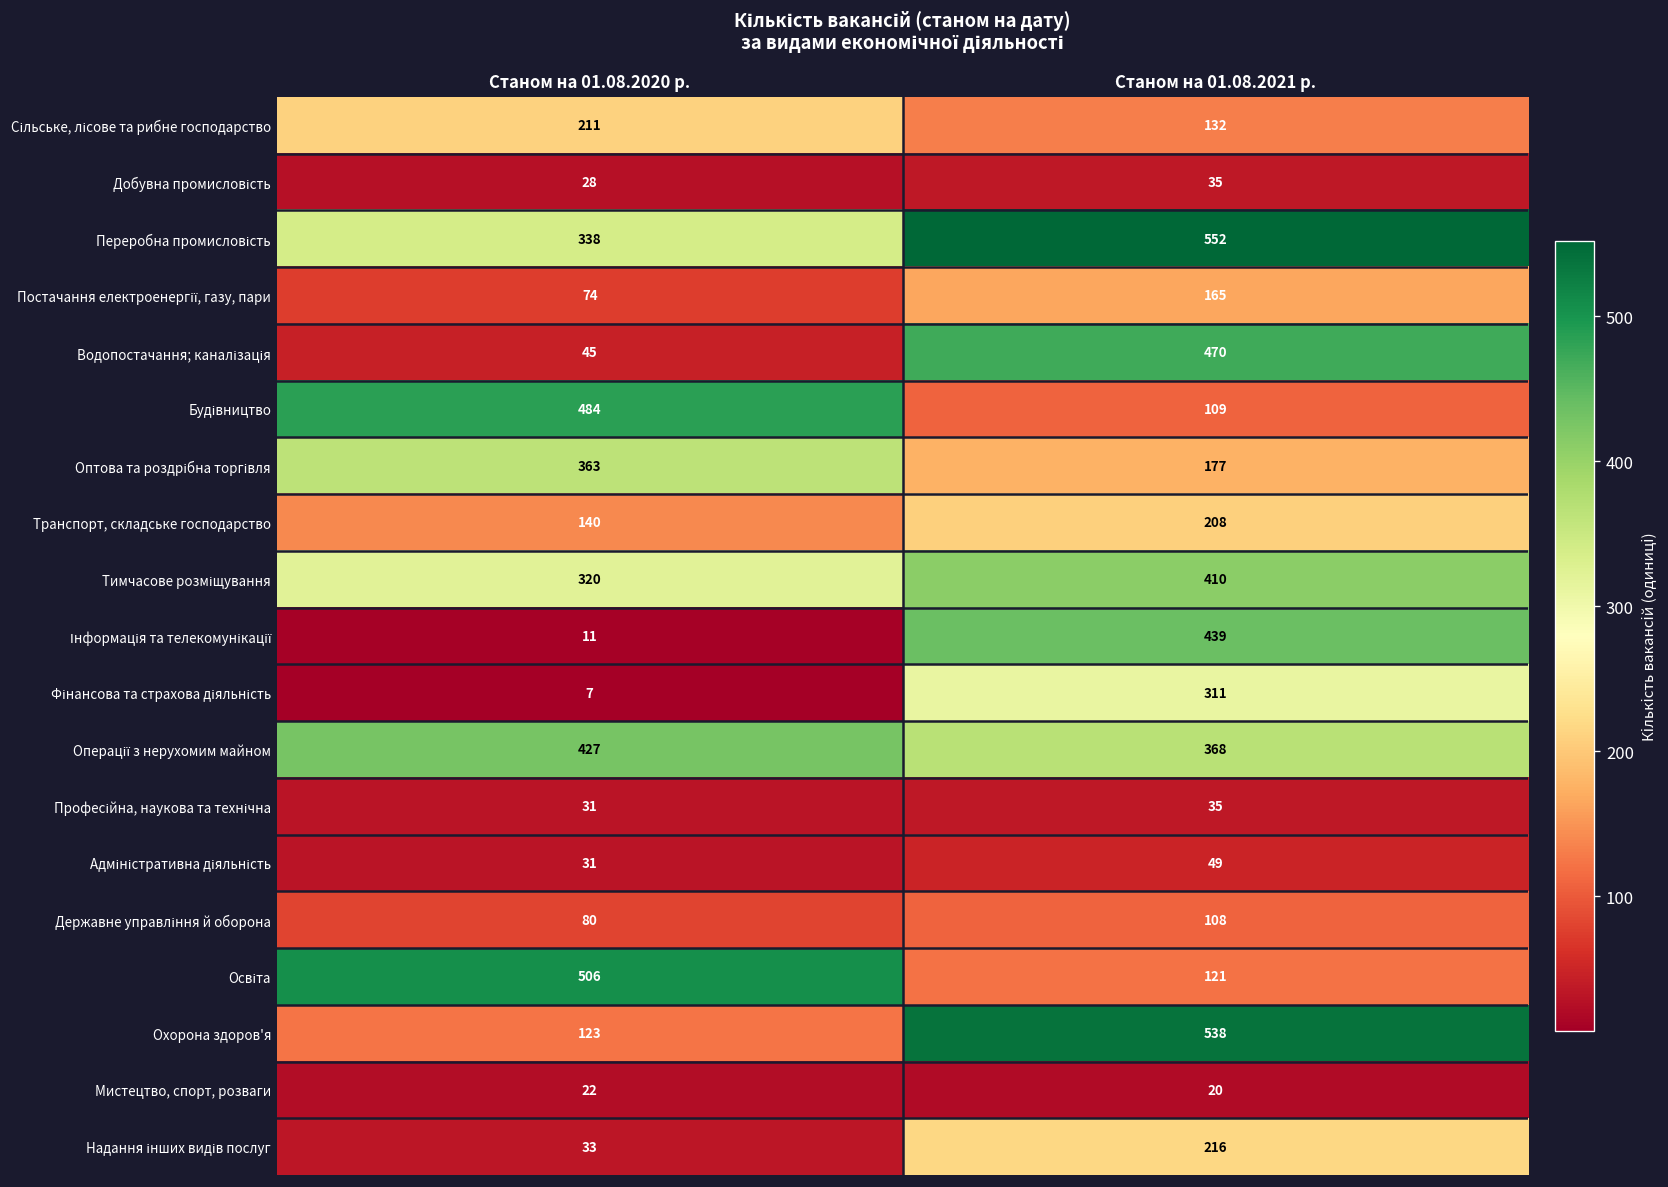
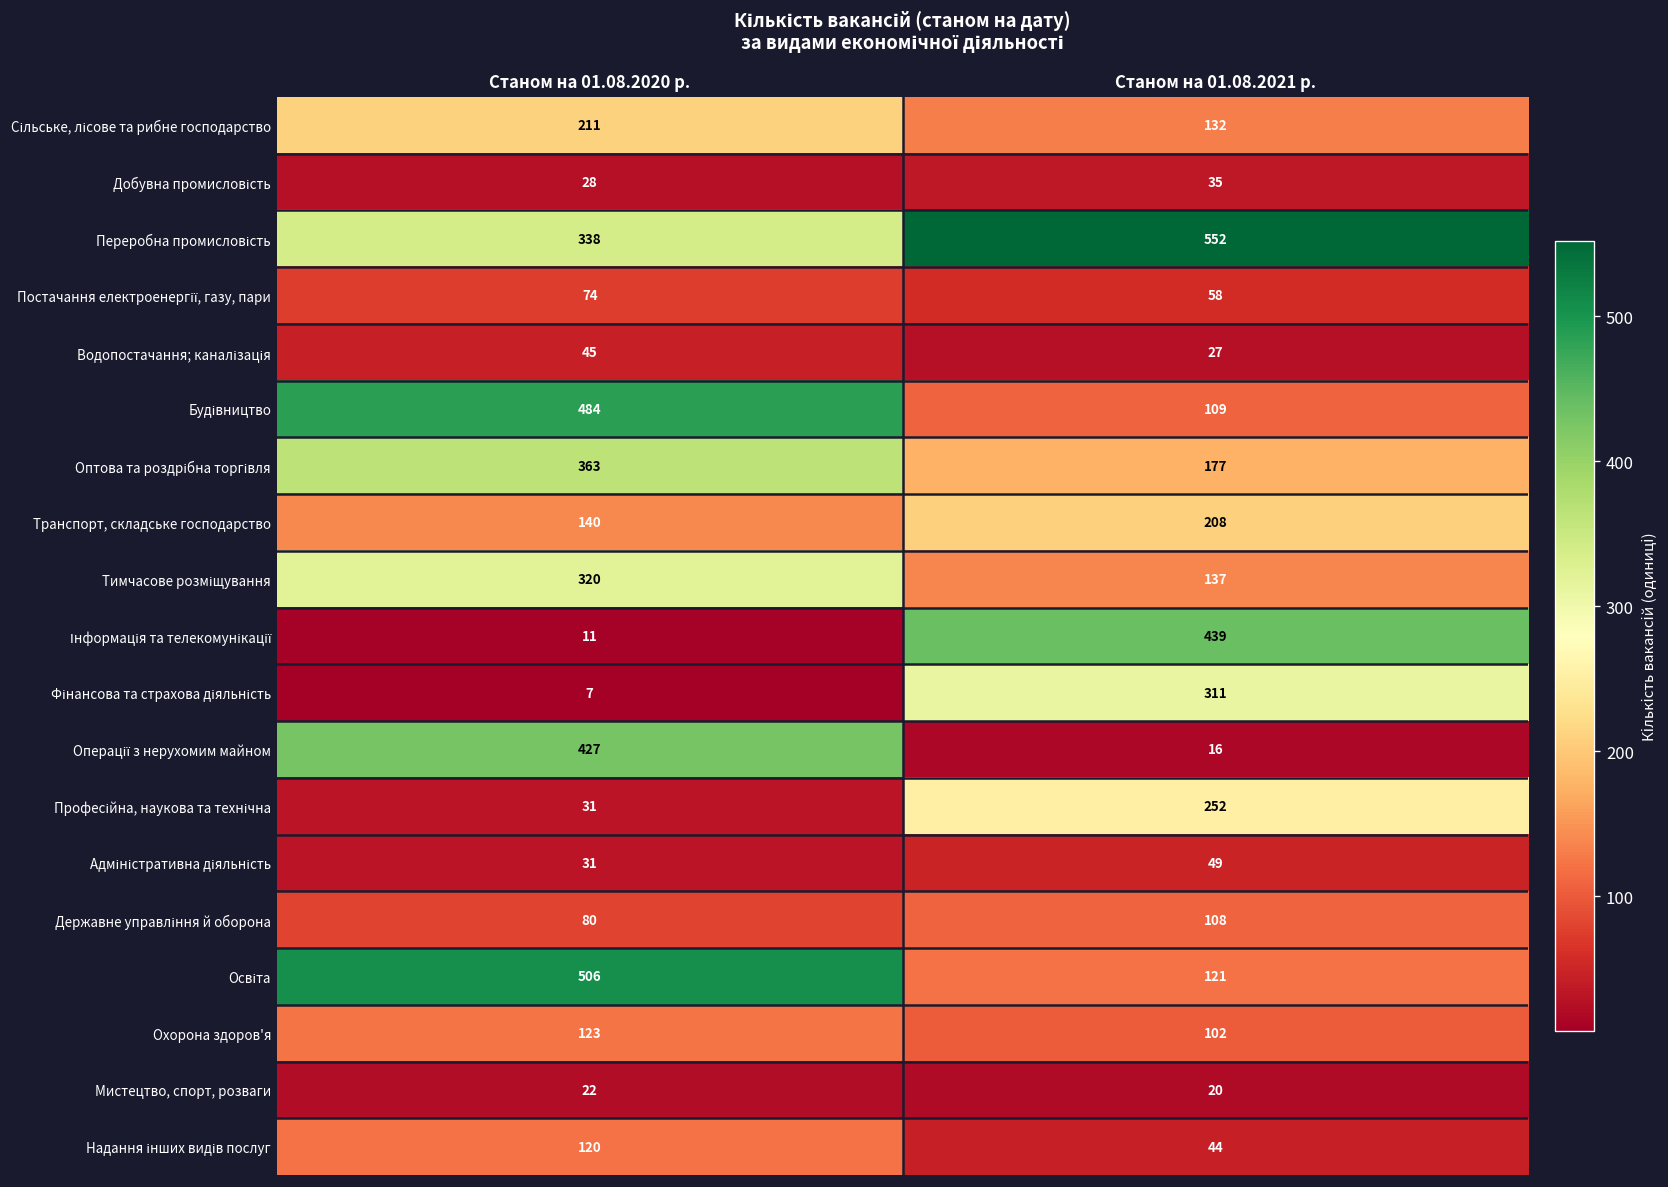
Постачання електроенергії, газу, пари, Станом на 01.08.2021 р.: 165 -> 58
Водопостачання; каналізація, Станом на 01.08.2021 р.: 470 -> 27
Тимчасове розміщування, Станом на 01.08.2021 р.: 410 -> 137
Операції з нерухомим майном, Станом на 01.08.2021 р.: 368 -> 16
Професійна, наукова та технічна, Станом на 01.08.2021 р.: 35 -> 252
Охорона здоров'я, Станом на 01.08.2021 р.: 538 -> 102
Надання інших видів послуг, Станом на 01.08.2020 р.: 33 -> 120
Надання інших видів послуг, Станом на 01.08.2021 р.: 216 -> 44
